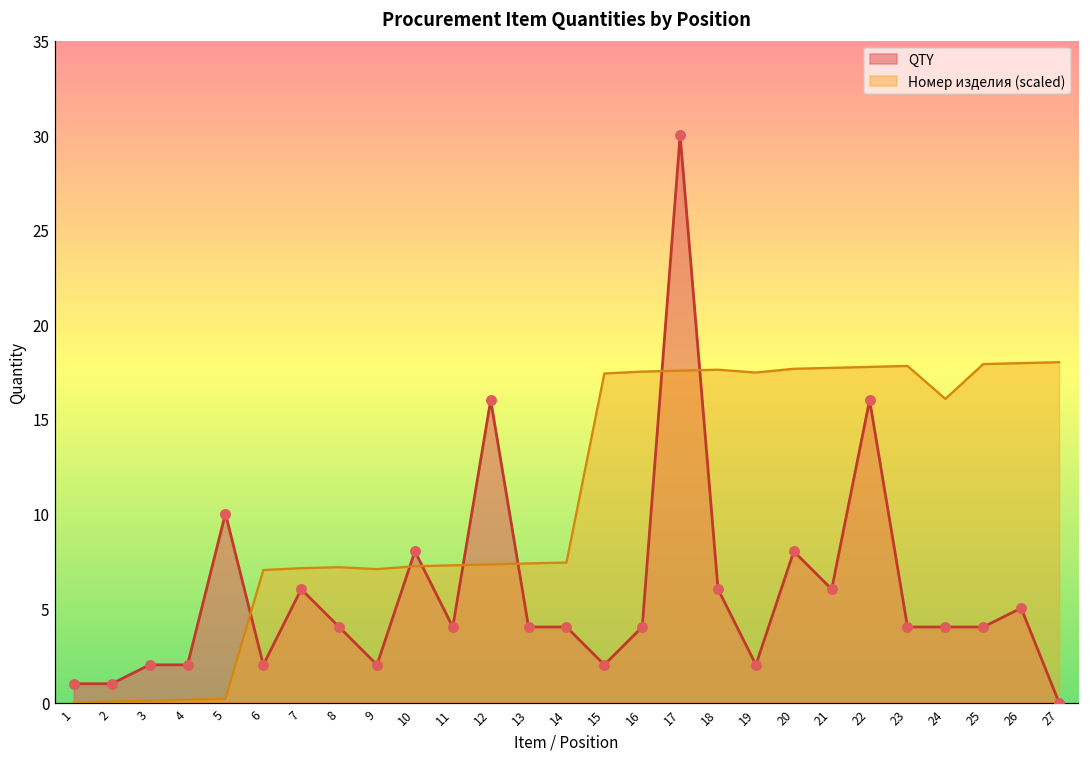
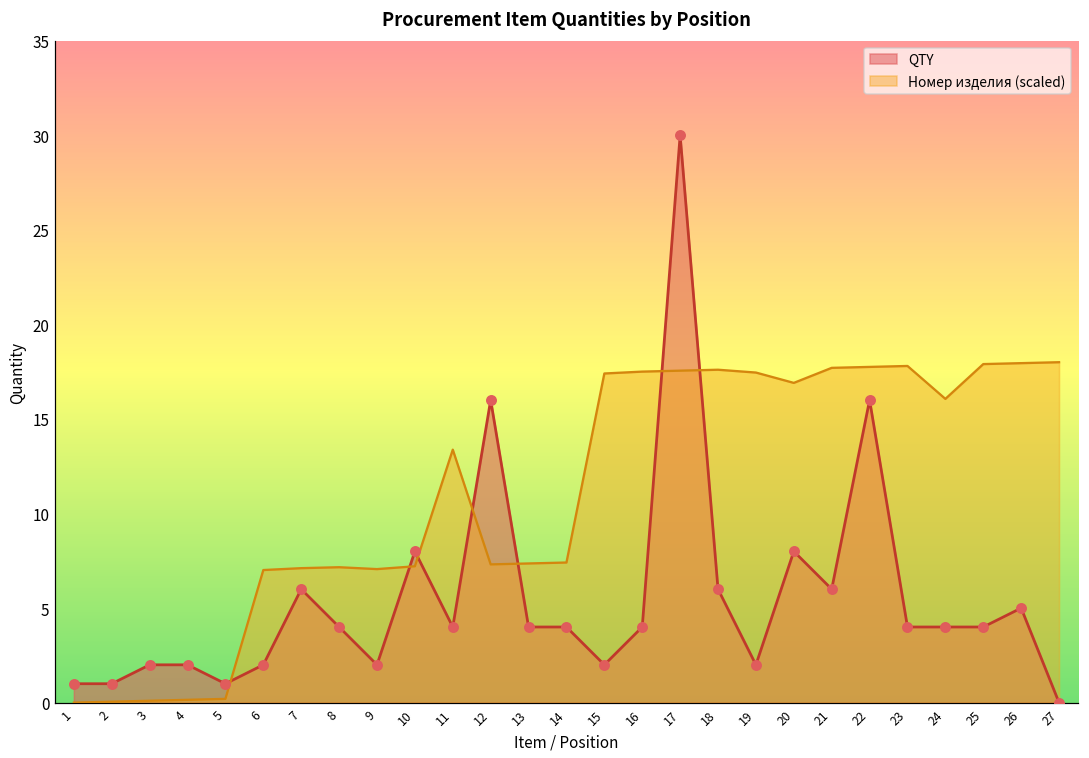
QTY, 5: 10 -> 1
Номер изделия (scaled), 11: 7.3 -> 13.4
Номер изделия (scaled), 20: 17.7 -> 16.9
